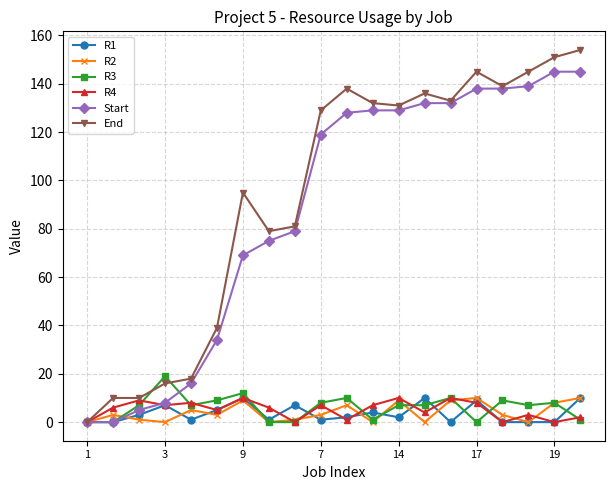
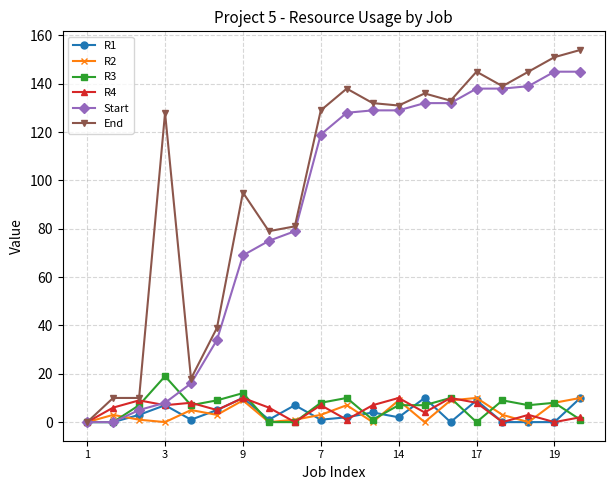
End, 3: 16 -> 128
